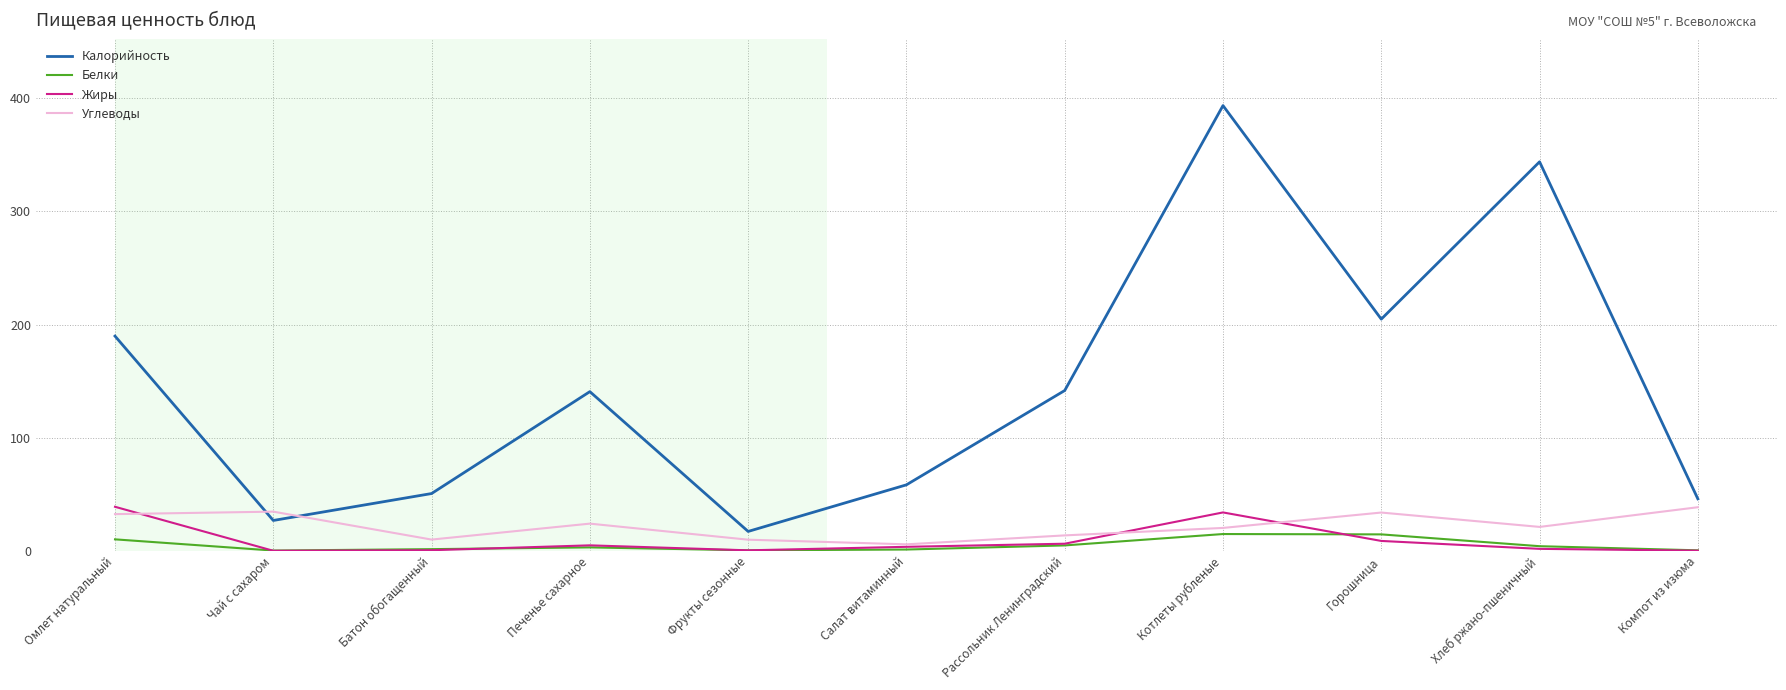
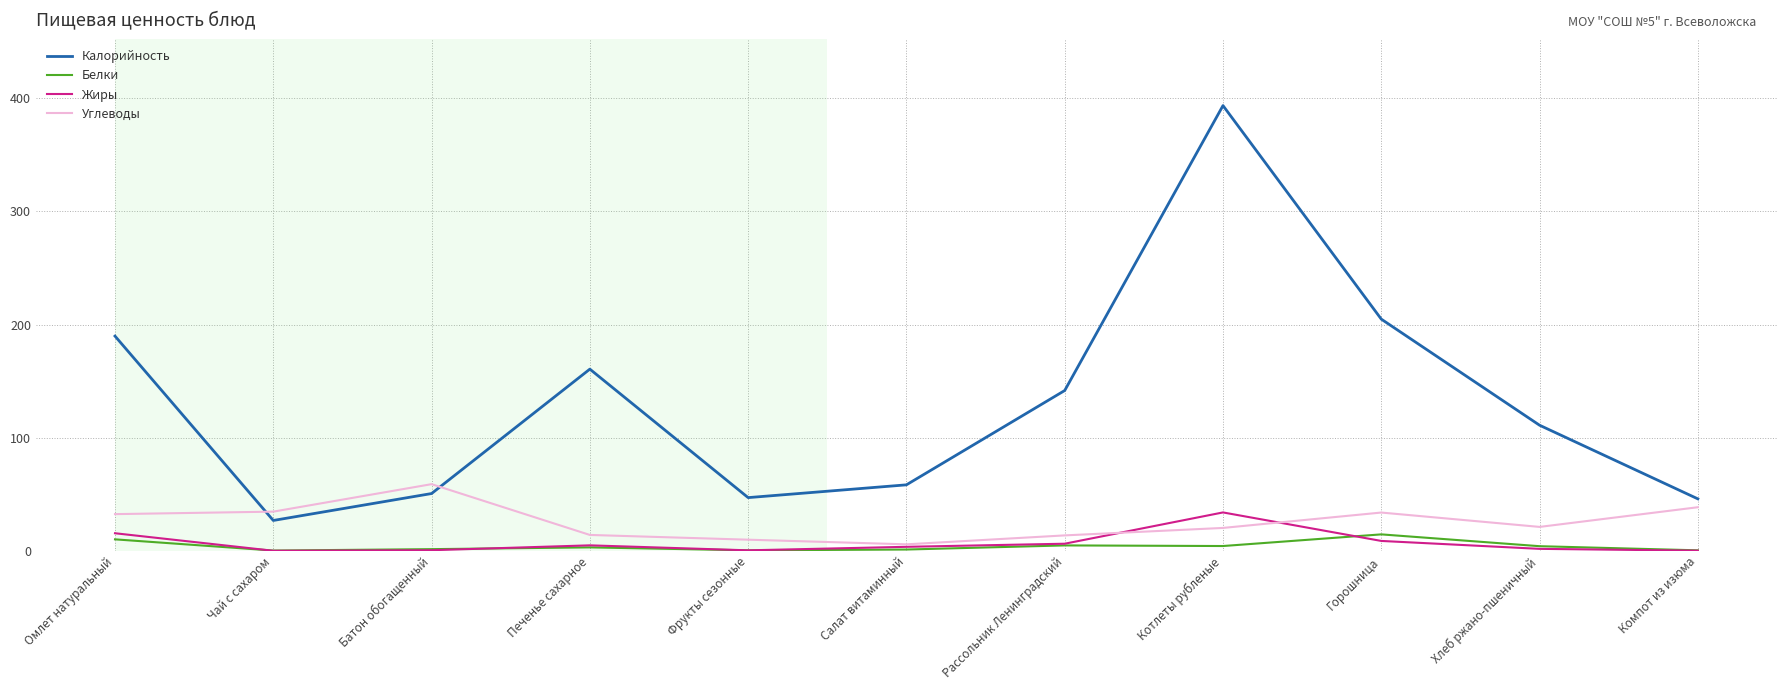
Жиры, Омлет натуральный: 39 -> 16
Углеводы, Батон обогащенный: 10 -> 59
Калорийность, Печенье сахарное: 141 -> 161
Углеводы, Печенье сахарное: 24 -> 14
Калорийность, Фрукты сезонные: 17 -> 47
Белки, Котлеты рубленые: 15 -> 4
Калорийность, Хлеб ржано-пшеничный: 344 -> 111
